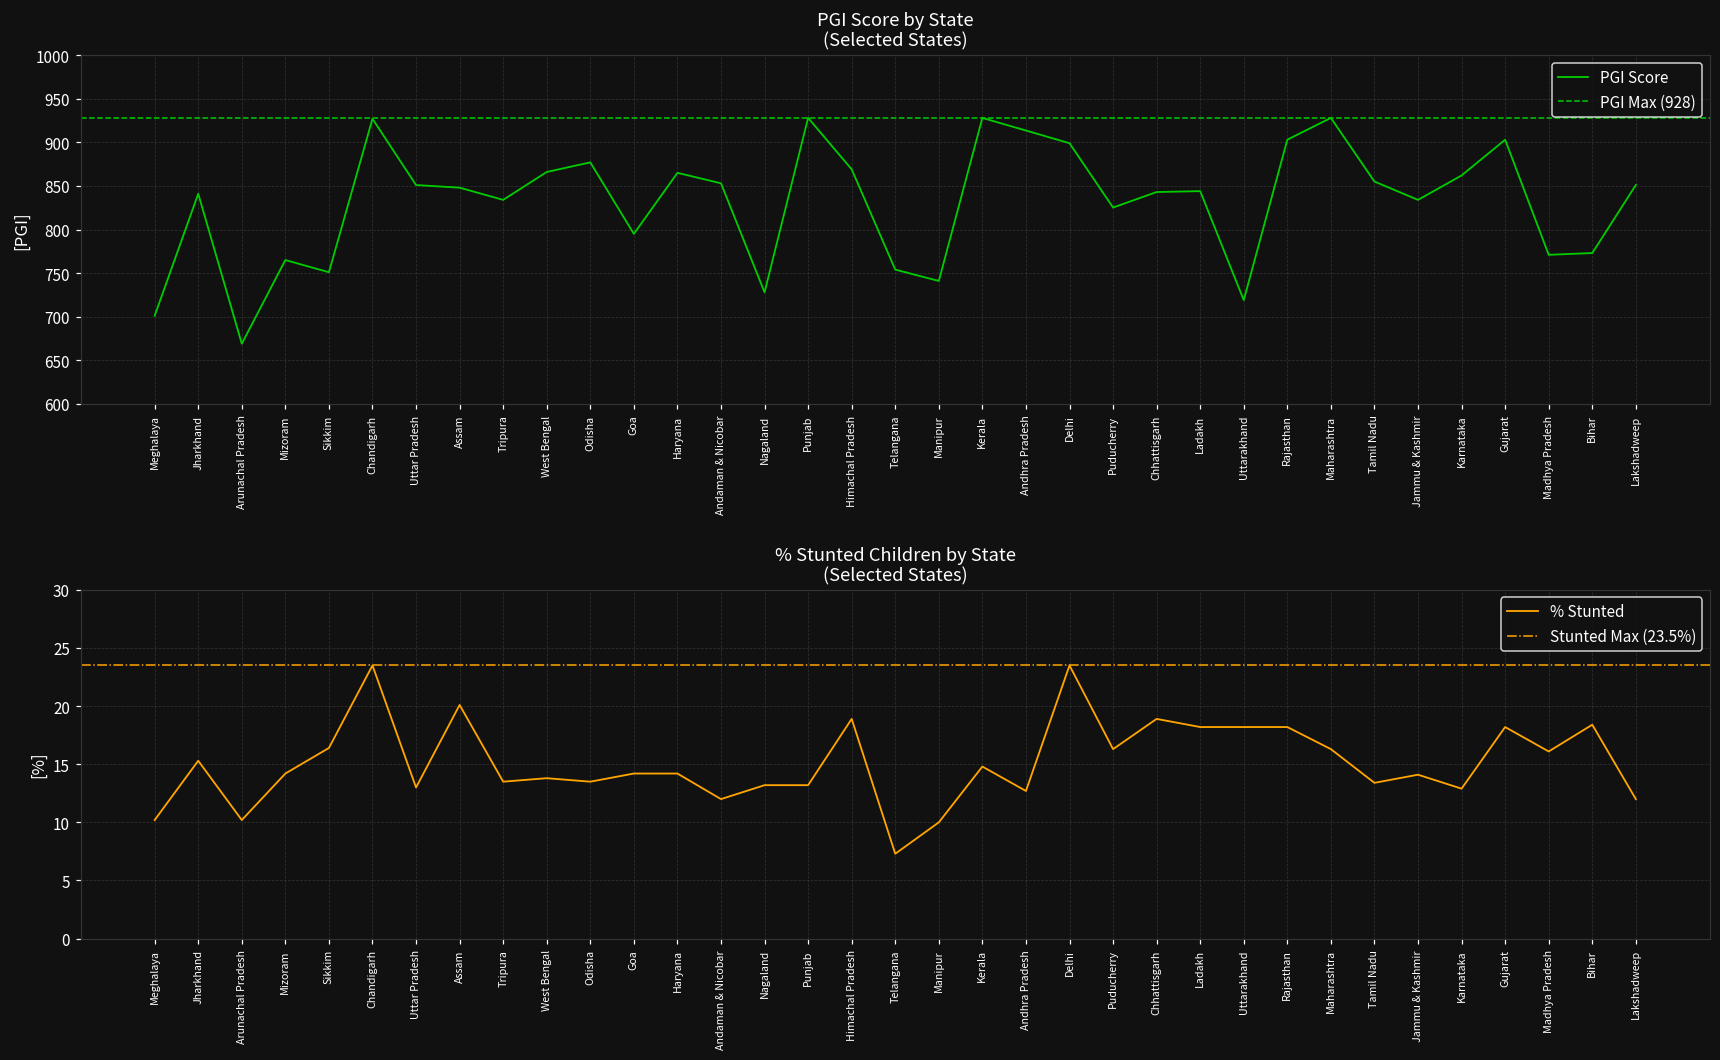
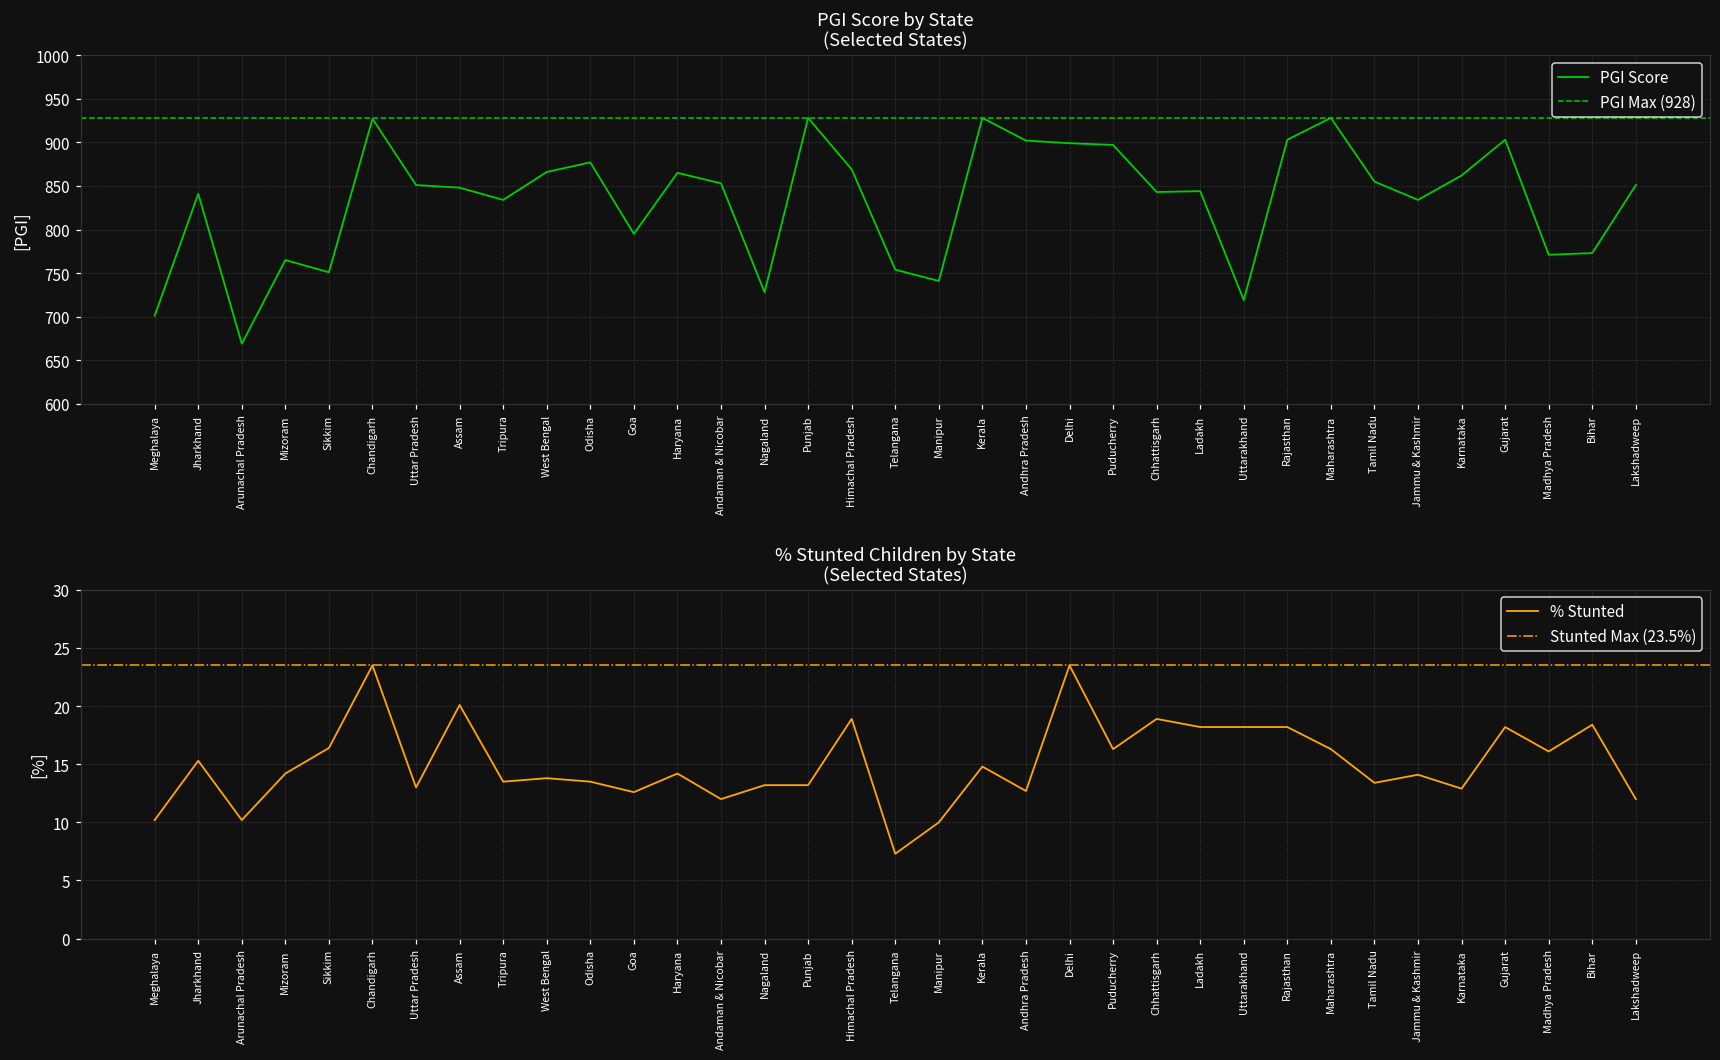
PGI Score by State (Selected States), Andhra Pradesh: 910 -> 900
PGI Score by State (Selected States), Puducherry: 830 -> 900
% Stunted Children by State (Selected States), Goa: 14.2 -> 12.6
